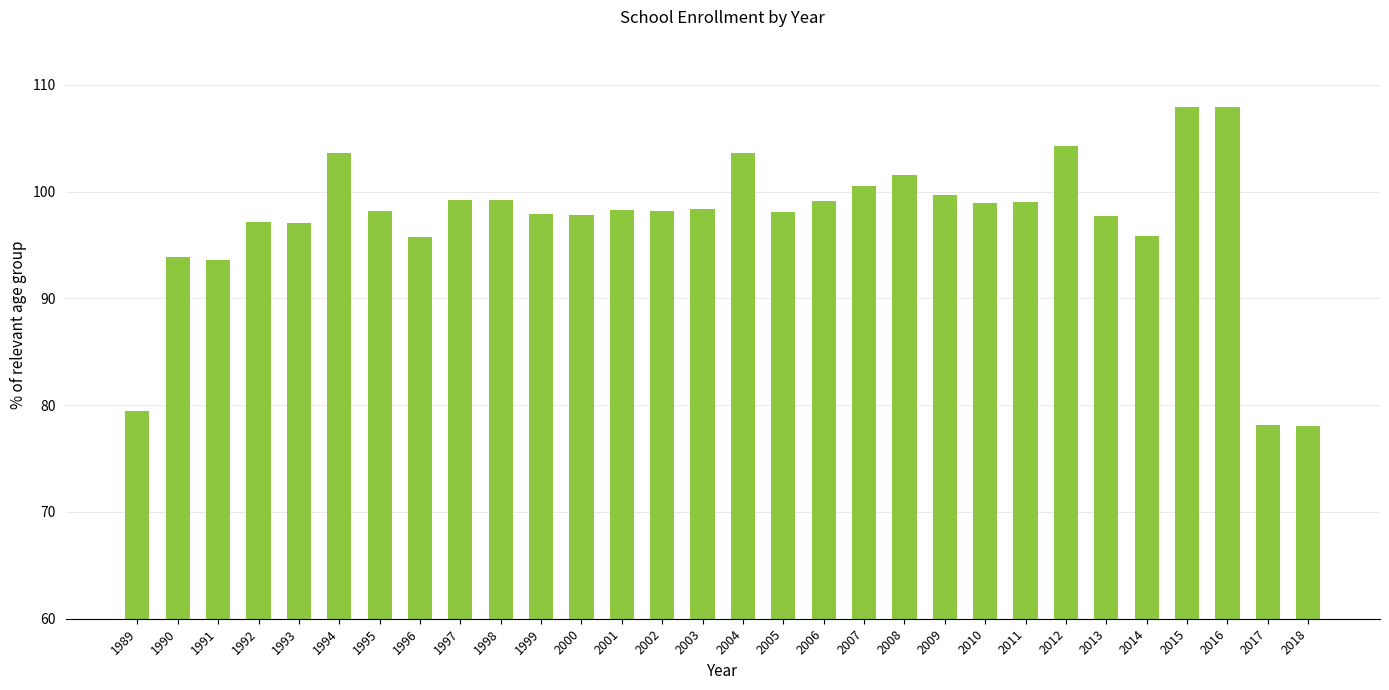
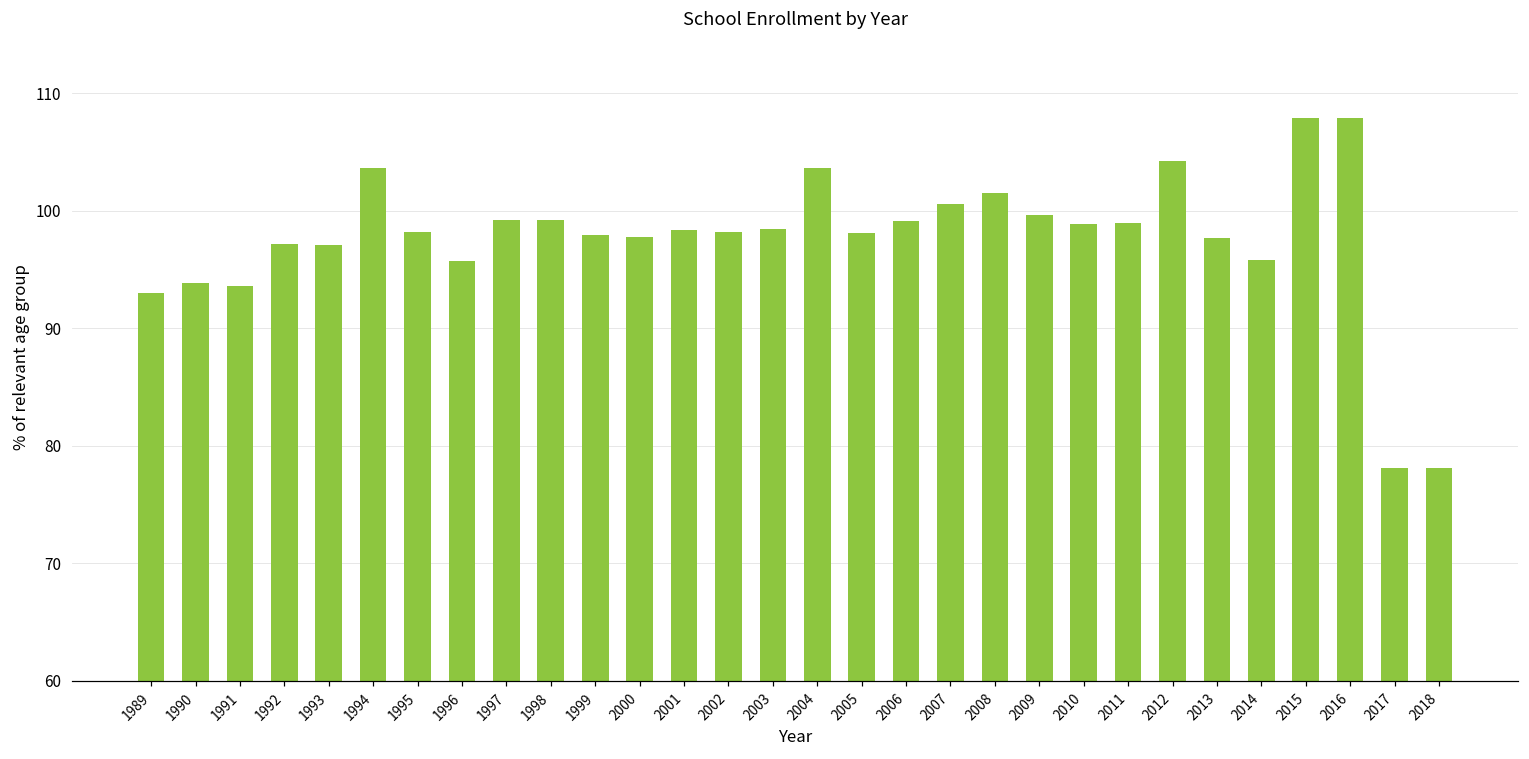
1989: 79.4 -> 93.0
